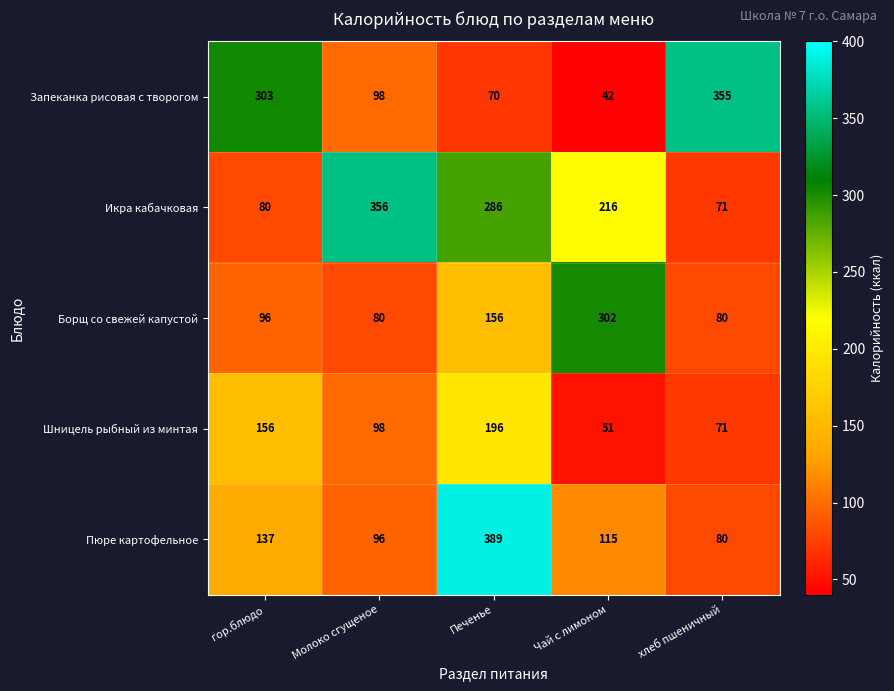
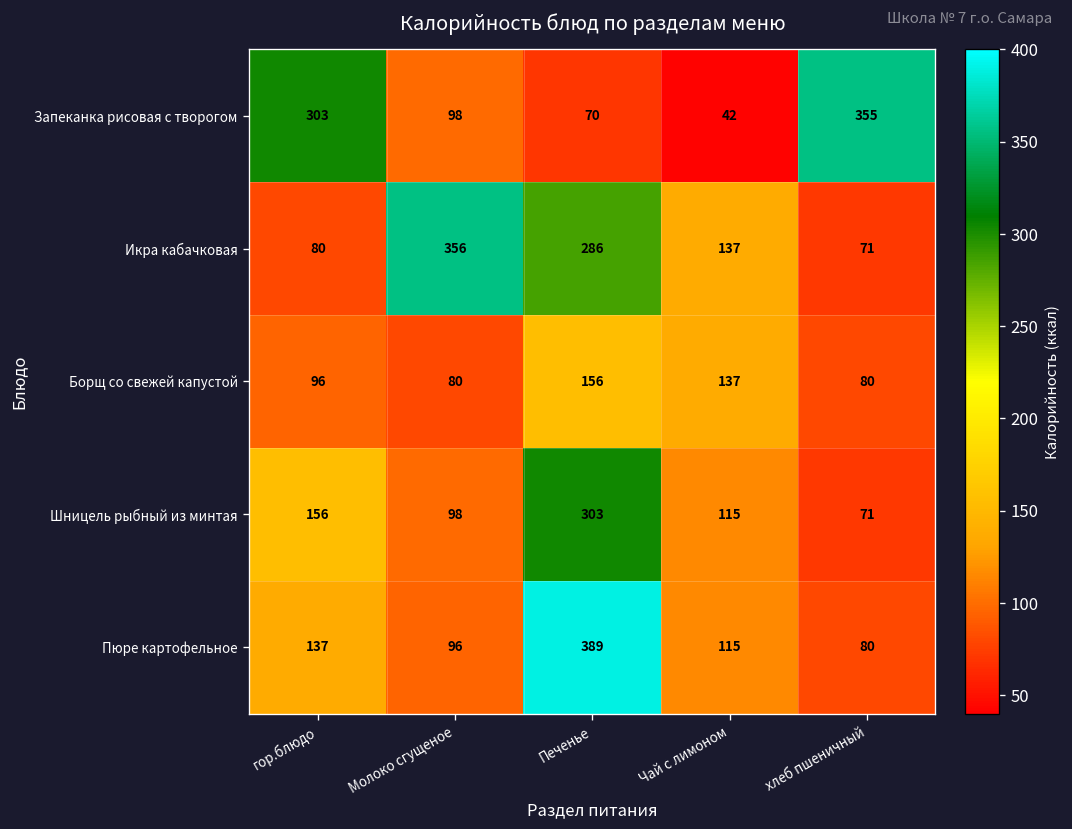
Икра кабачковая, Чай с лимоном: 216 -> 137
Борщ со свежей капустой, Чай с лимоном: 302 -> 137
Шницель рыбный из минтая, Печенье: 196 -> 303
Шницель рыбный из минтая, Чай с лимоном: 51 -> 115
